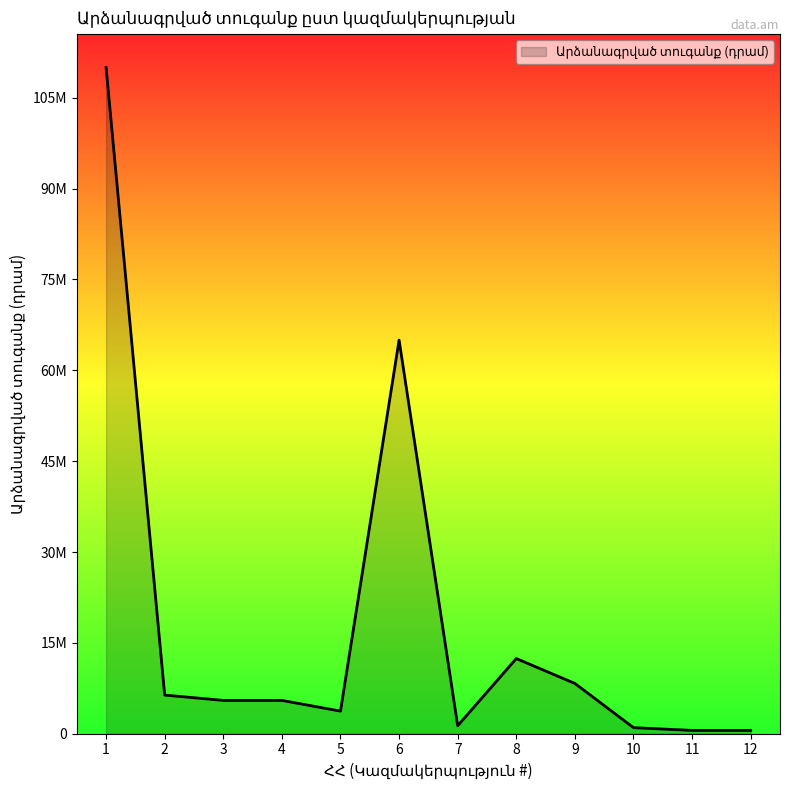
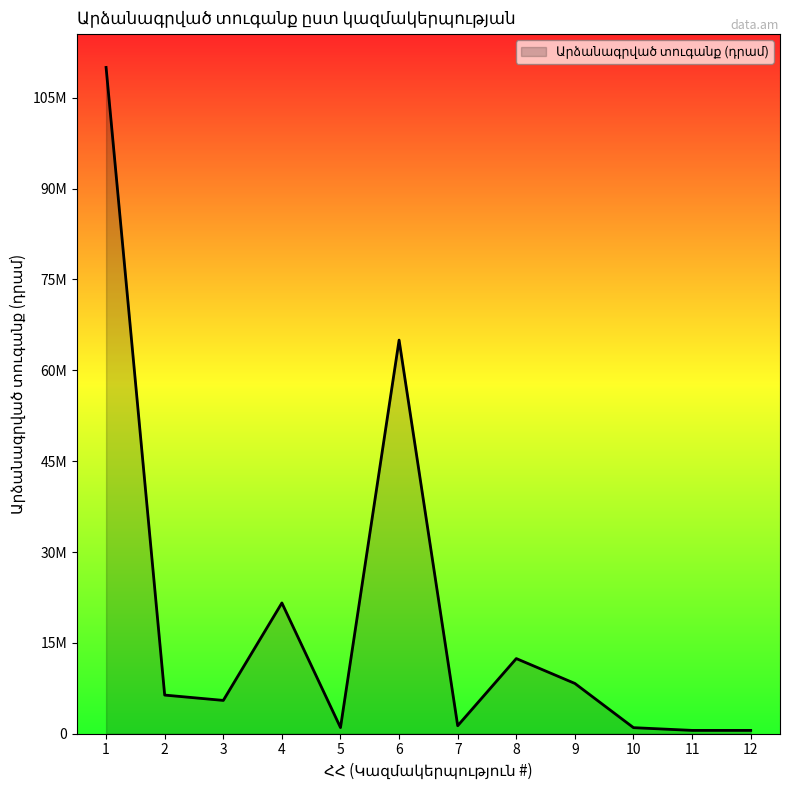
4: 6000000 -> 22000000
5: 4000000 -> 1000000
